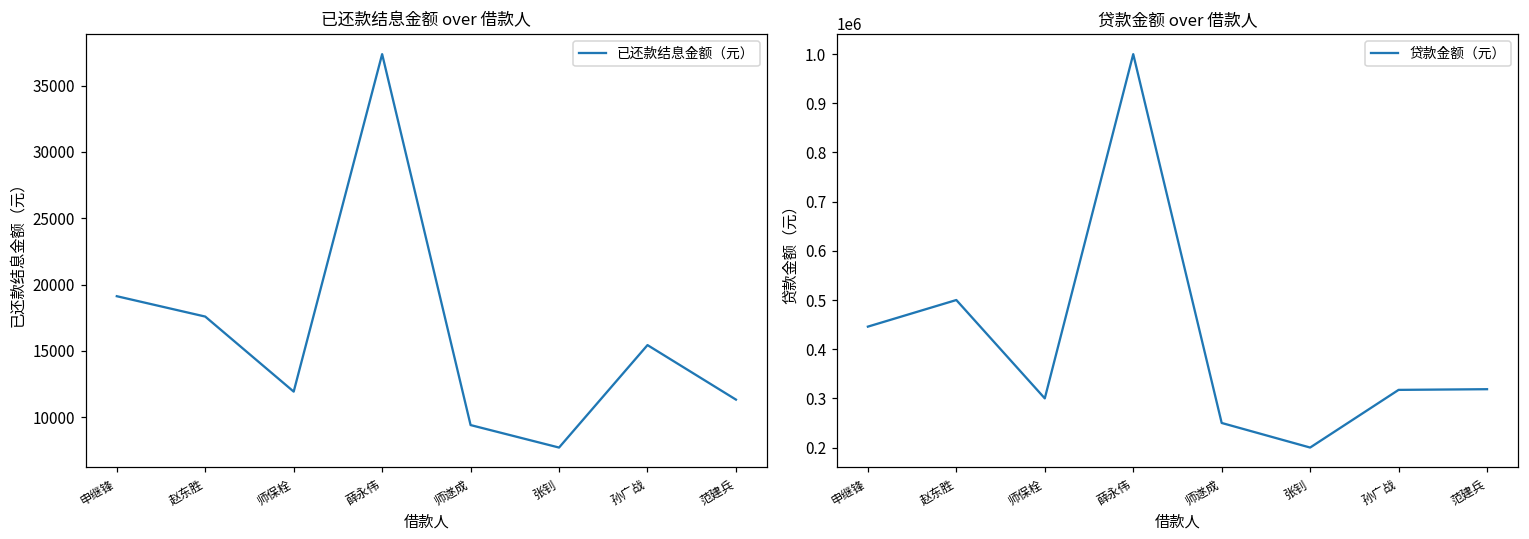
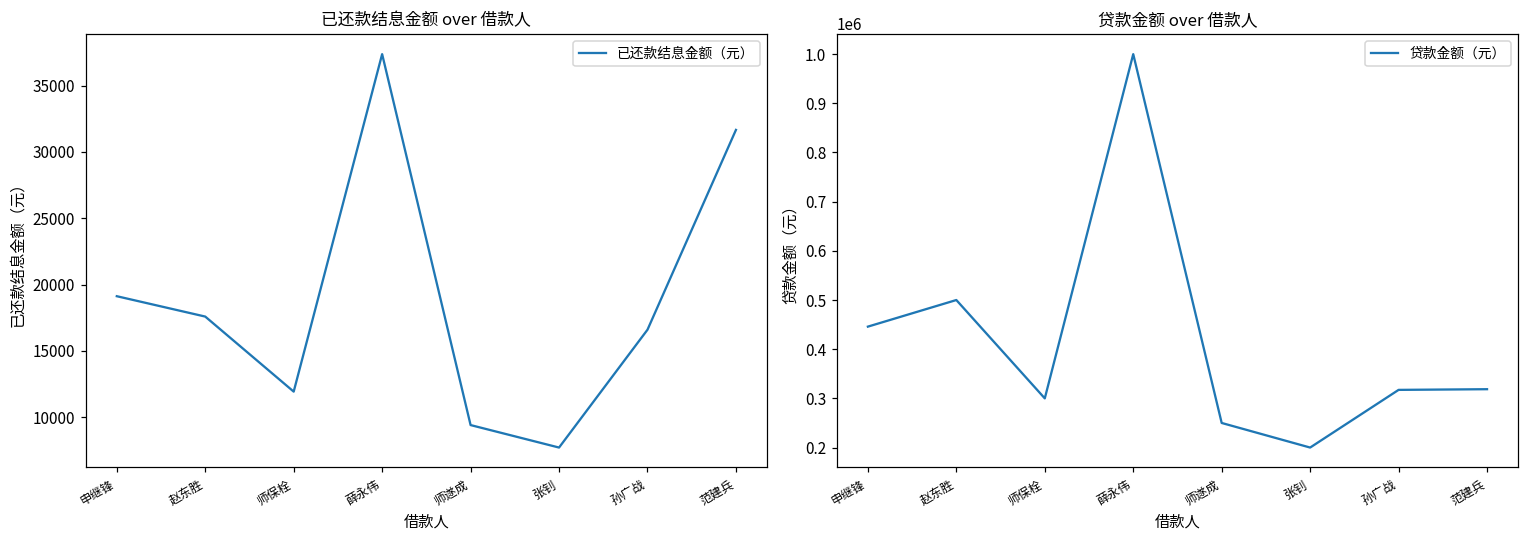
已还款结息金额 over 借款人, 孙广战: 15400 -> 16600
已还款结息金额 over 借款人, 范建兵: 11300 -> 31700
